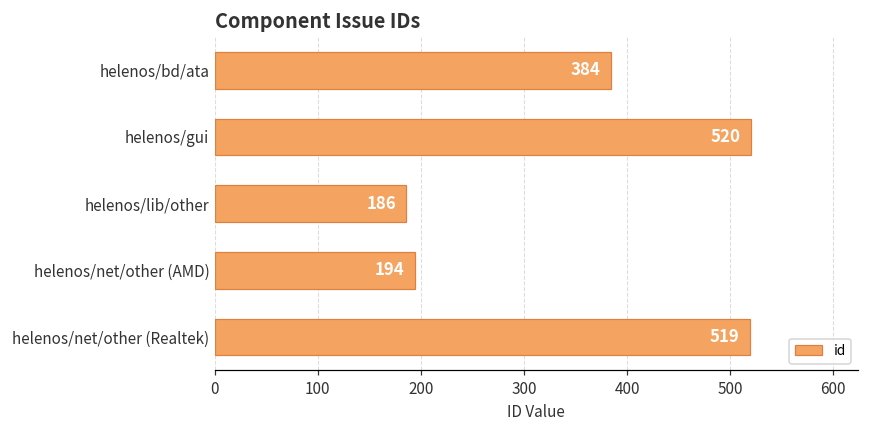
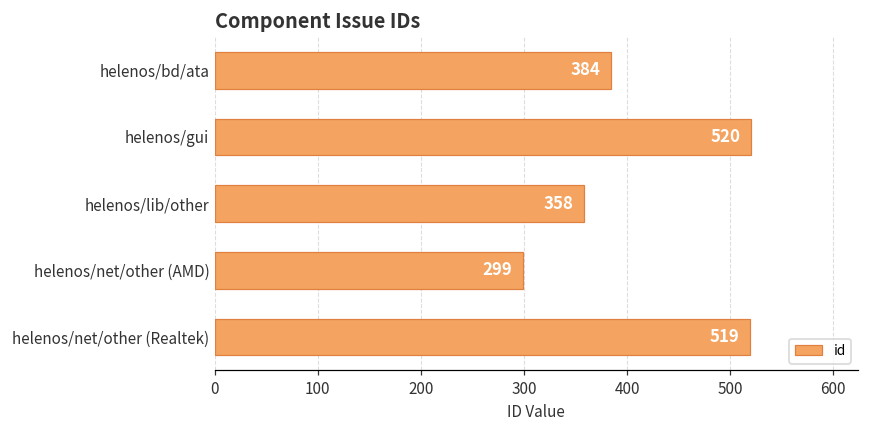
helenos/lib/other: 186 -> 358
helenos/net/other (AMD): 194 -> 299
